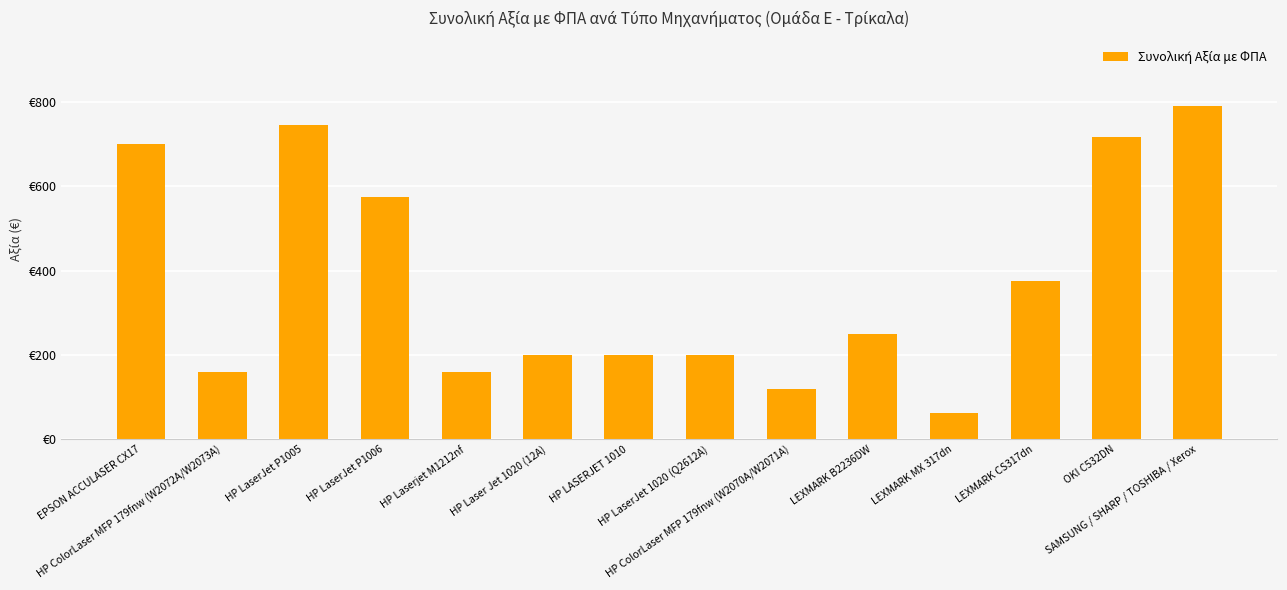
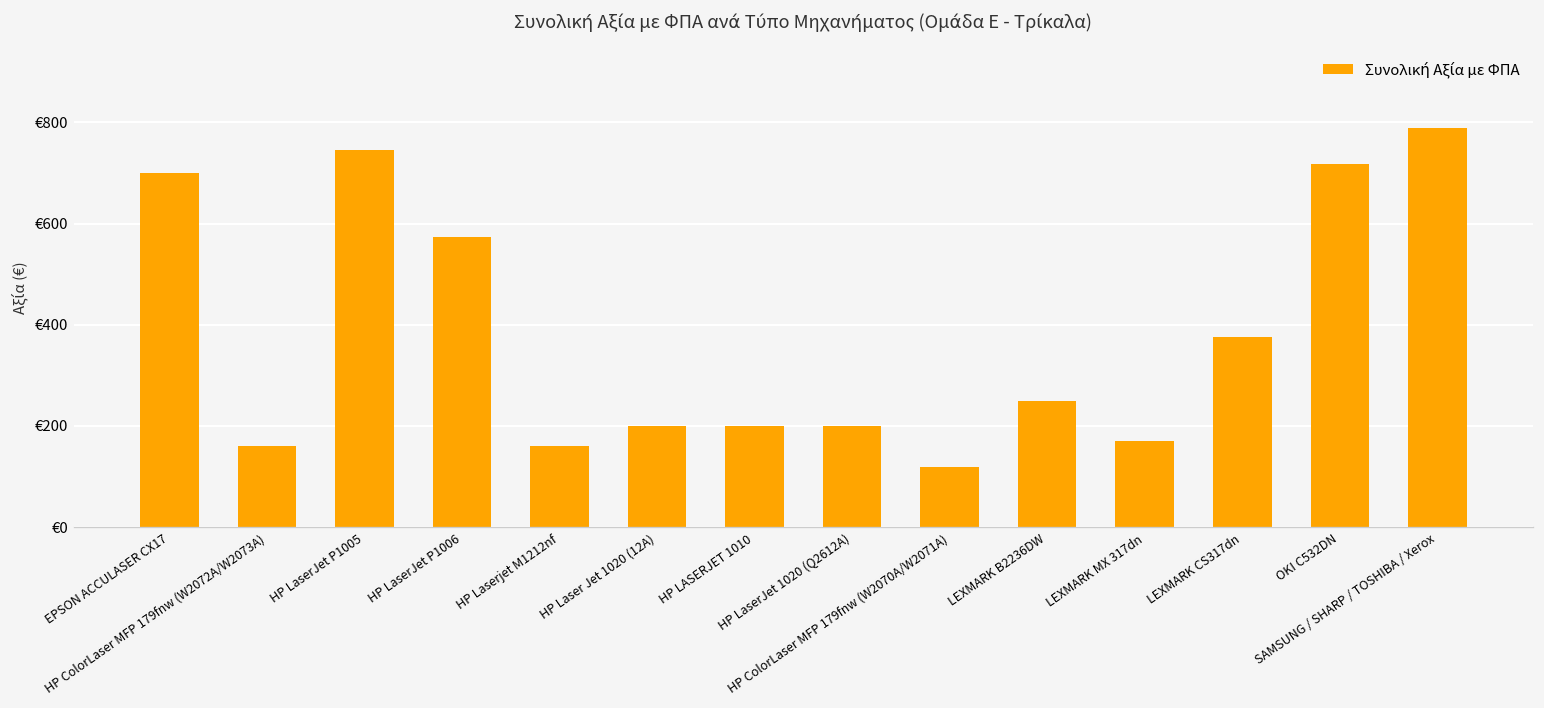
LEXMARK MX 317dn: €60 -> €170
